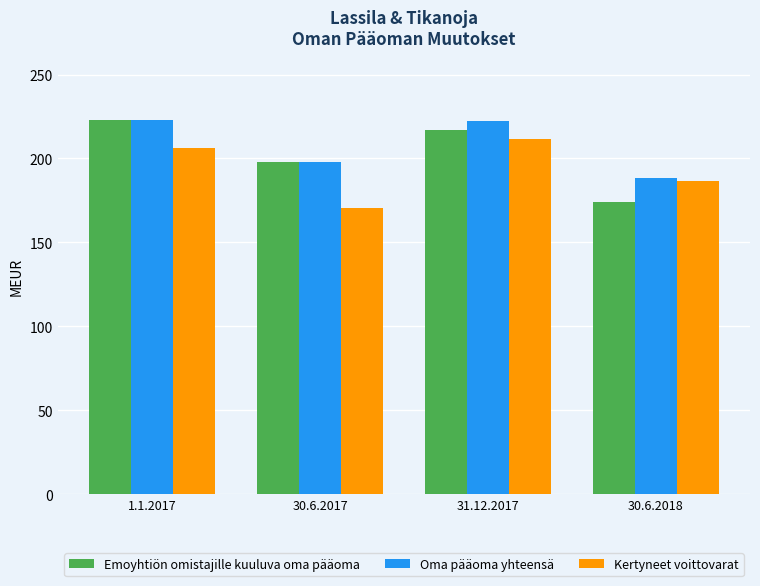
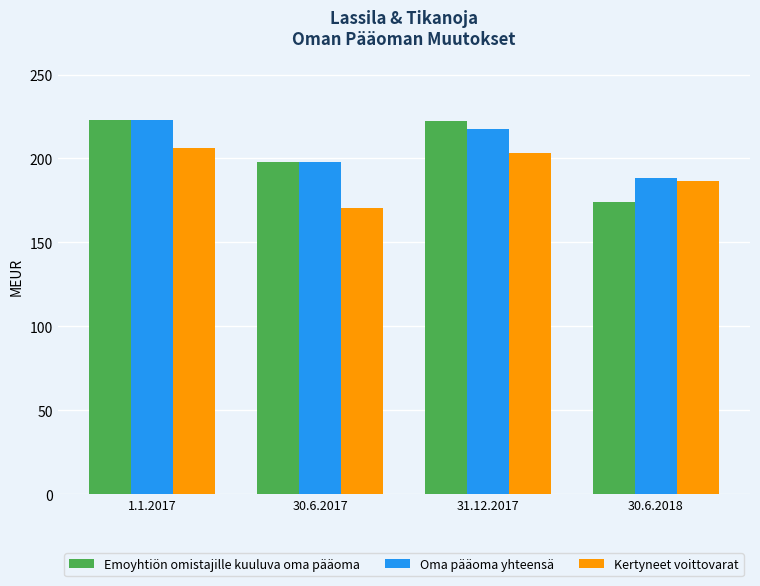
Emoyhtiön omistajille kuuluva oma pääoma, 31.12.2017: 217 -> 222
Oma pääoma yhteensä, 31.12.2017: 222 -> 217
Kertyneet voittovarat, 31.12.2017: 212 -> 203
